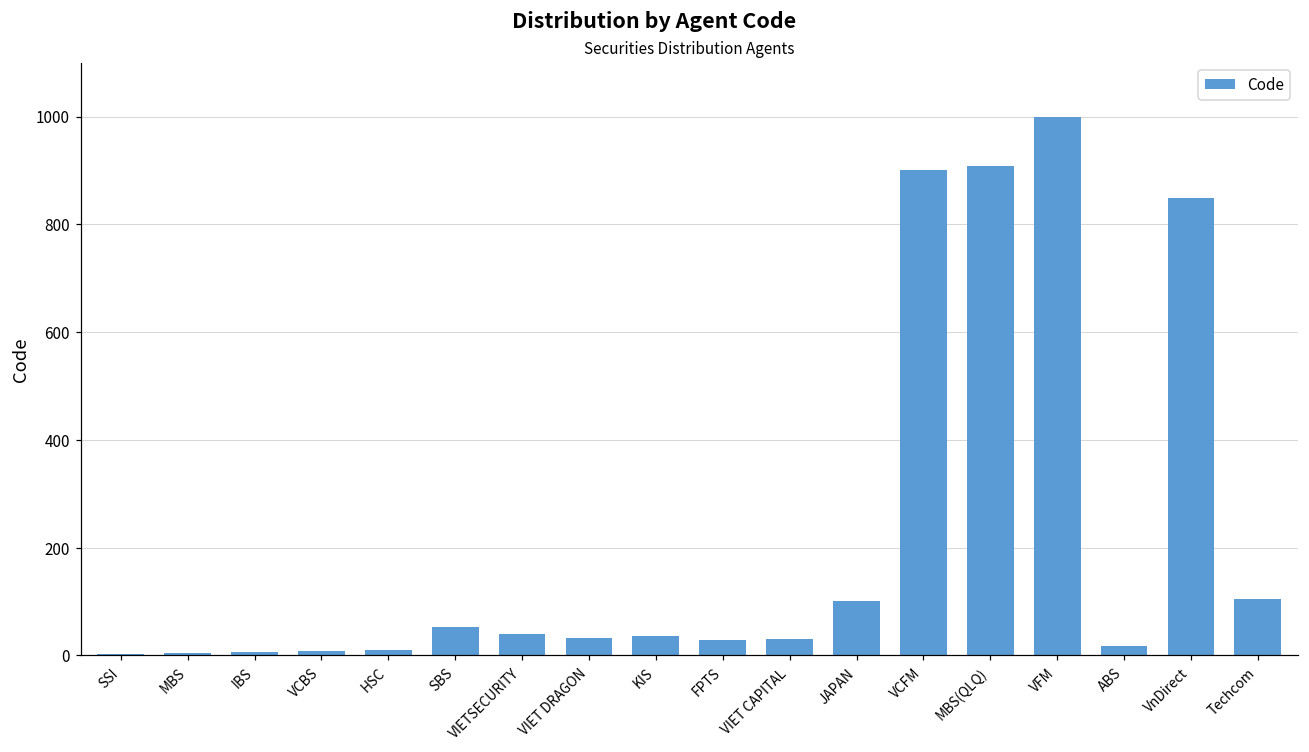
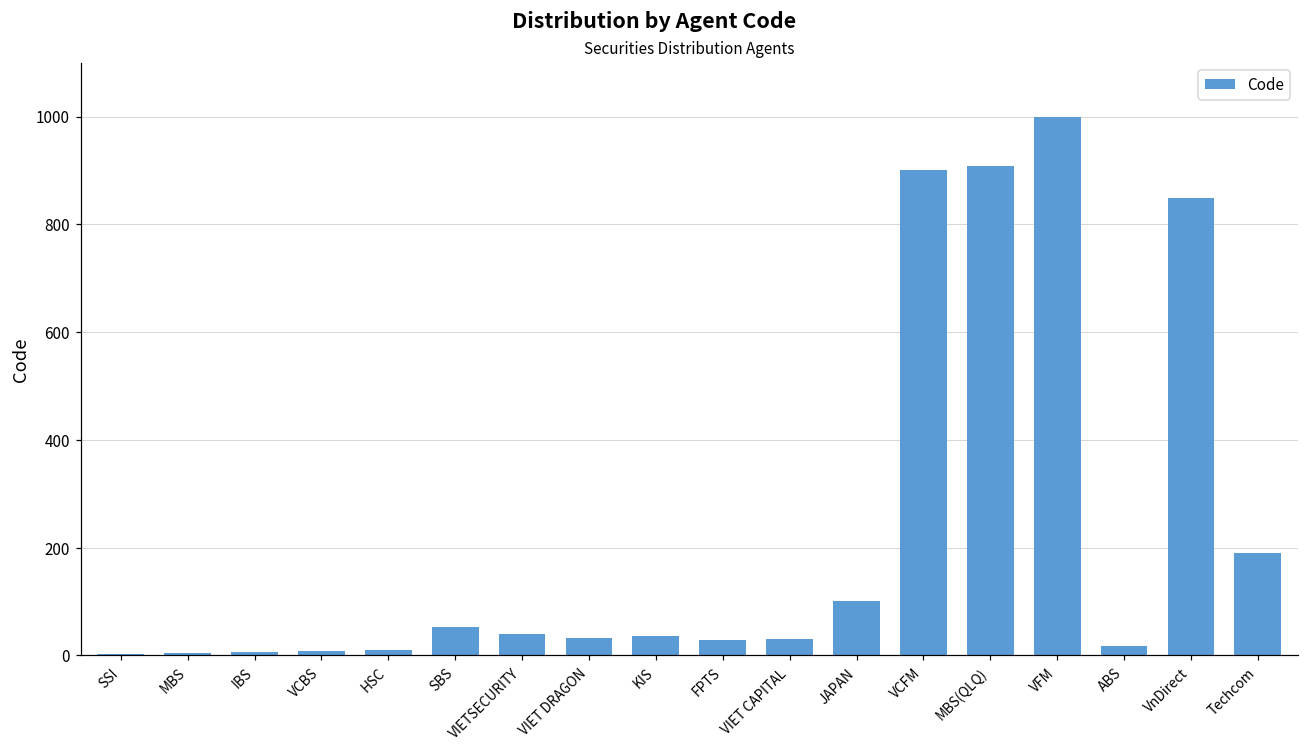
Techcom: 110 -> 190
